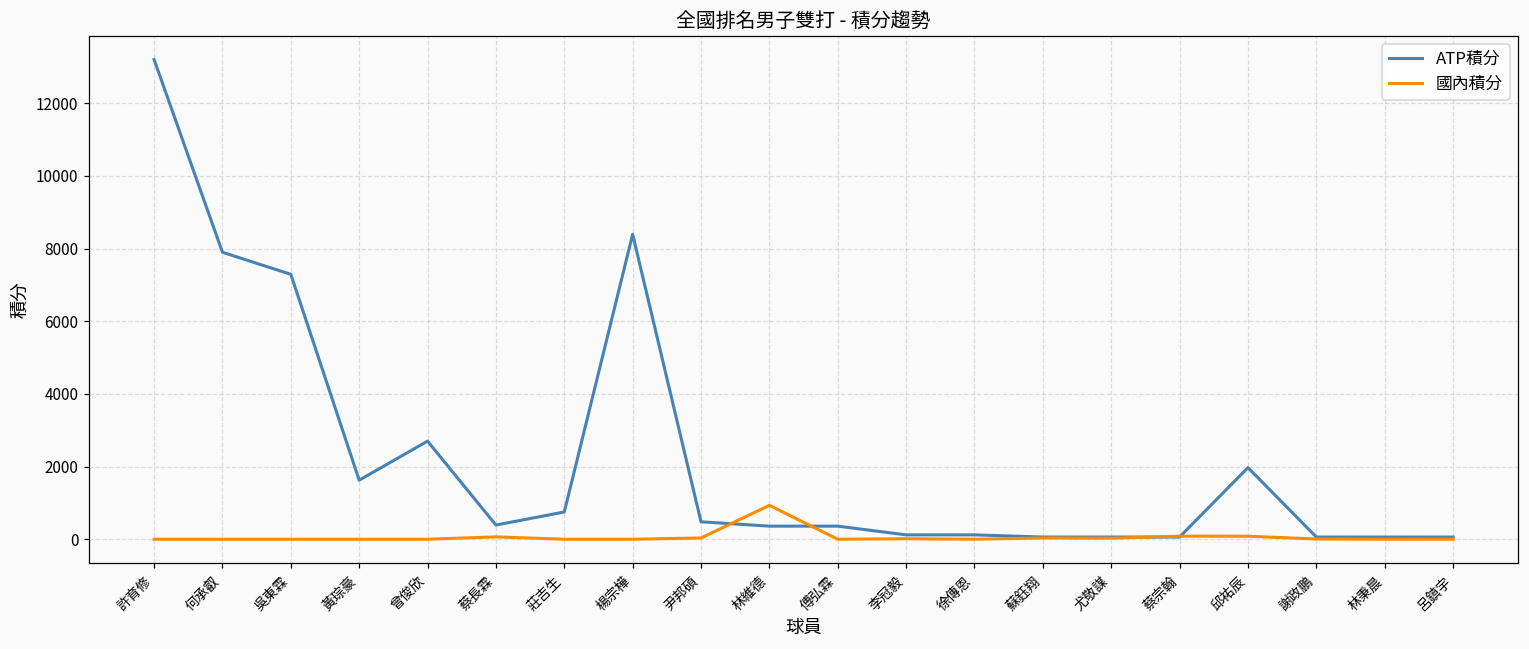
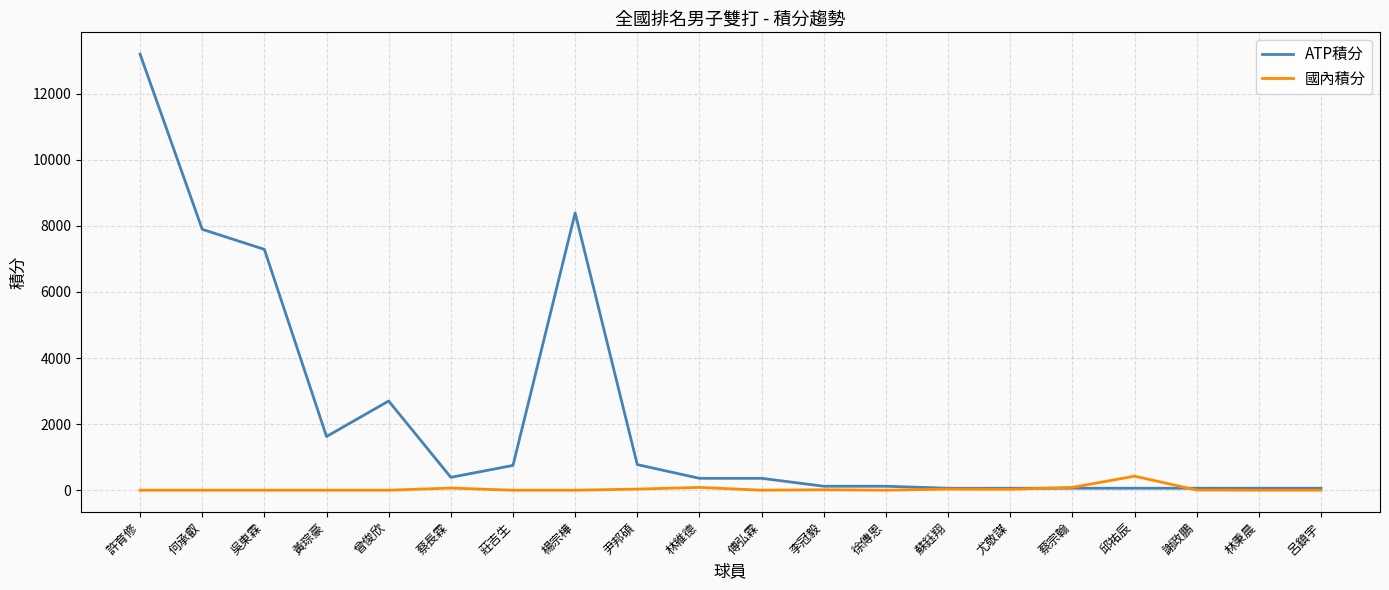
ATP積分, 尹邦碩: 500 -> 800
國內積分, 林維德: 900 -> 100
ATP積分, 邱祐辰: 2000 -> 100
國內積分, 邱祐辰: 100 -> 400
